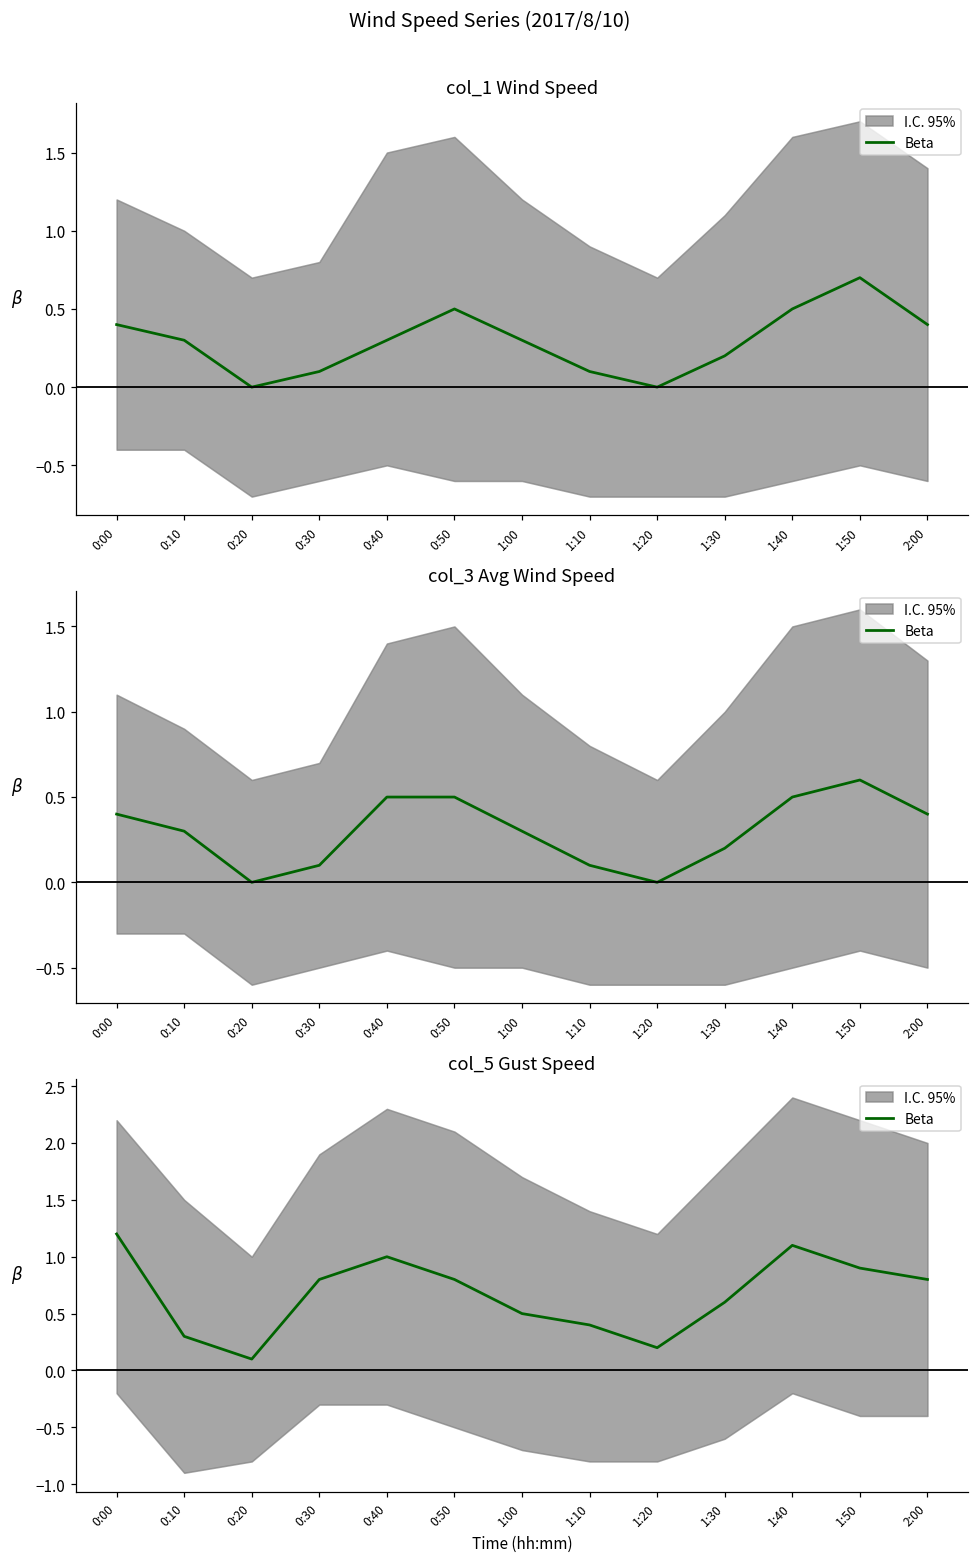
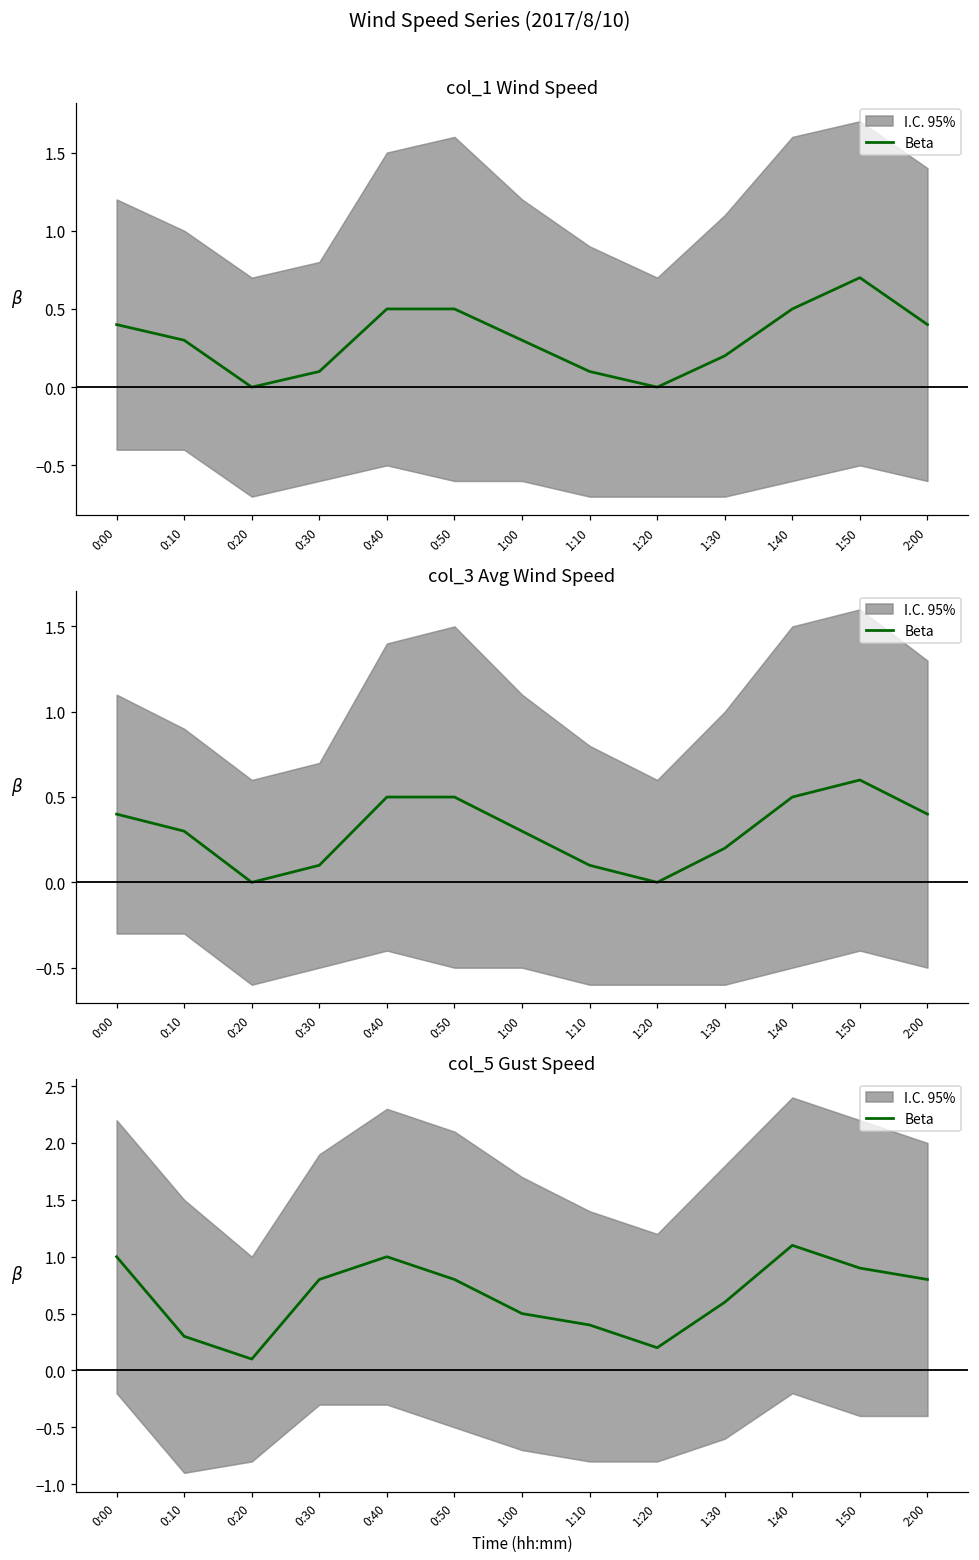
col_1 Wind Speed, Beta, 0:40: 0.3 -> 0.5
col_5 Gust Speed, Beta, 0:00: 1.2 -> 1.0
